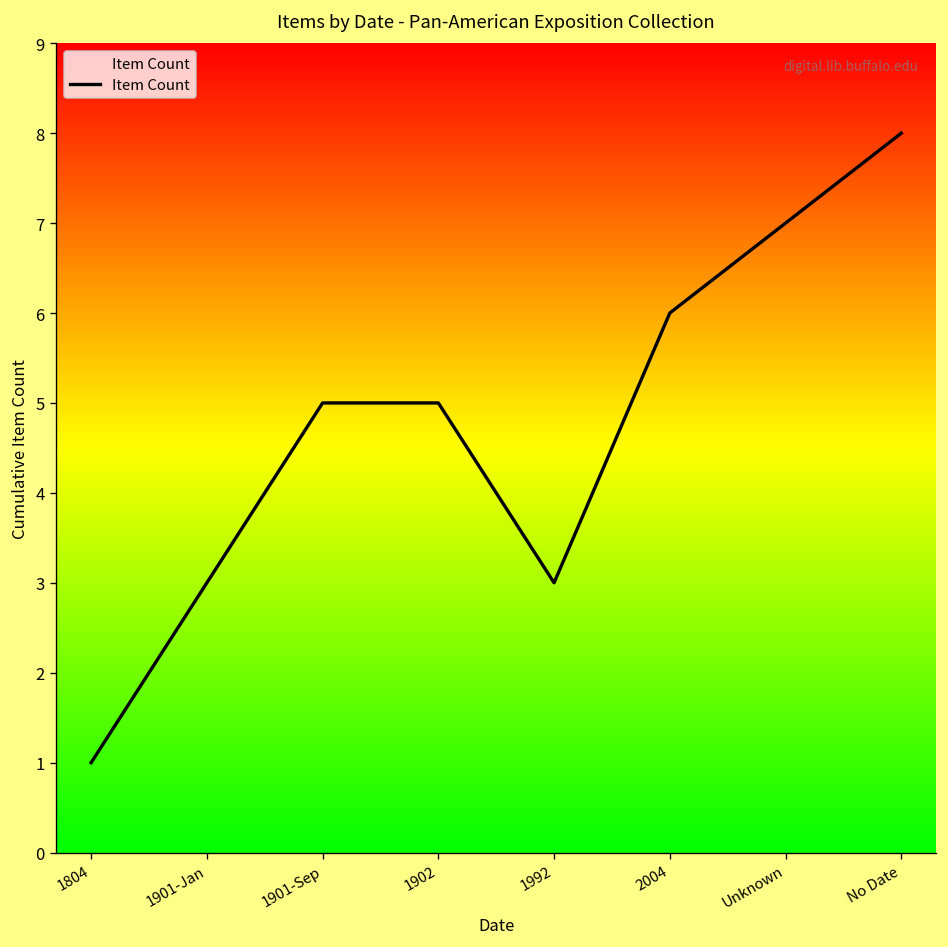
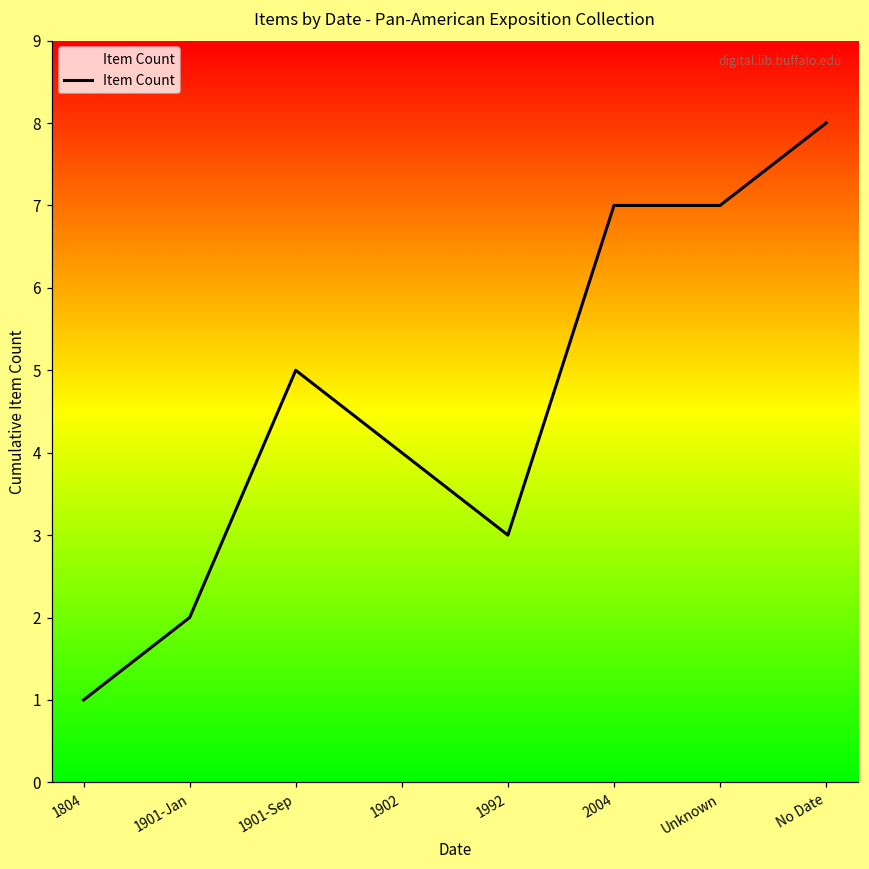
1901-Jan: 3 -> 2
1902: 5 -> 4
2004: 6 -> 7
